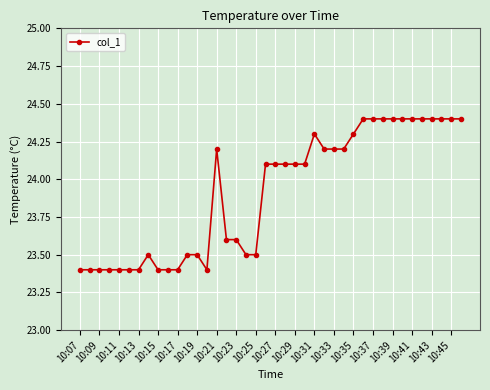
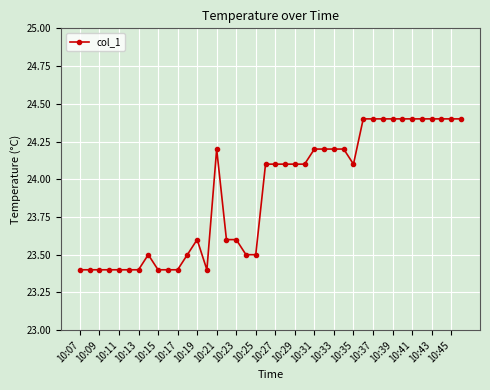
10:19: 23.5 -> 23.6
10:31: 24.3 -> 24.2
10:35: 24.3 -> 24.1
